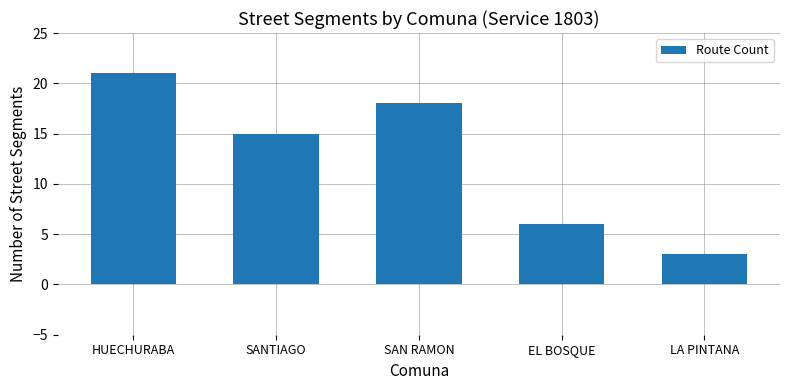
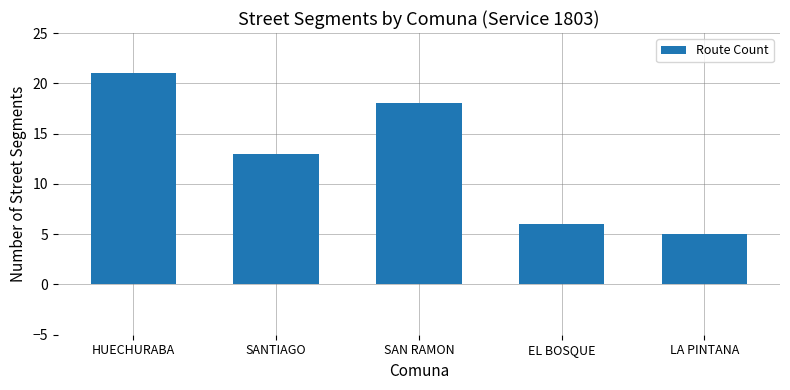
SANTIAGO: 15 -> 13
LA PINTANA: 3 -> 5
